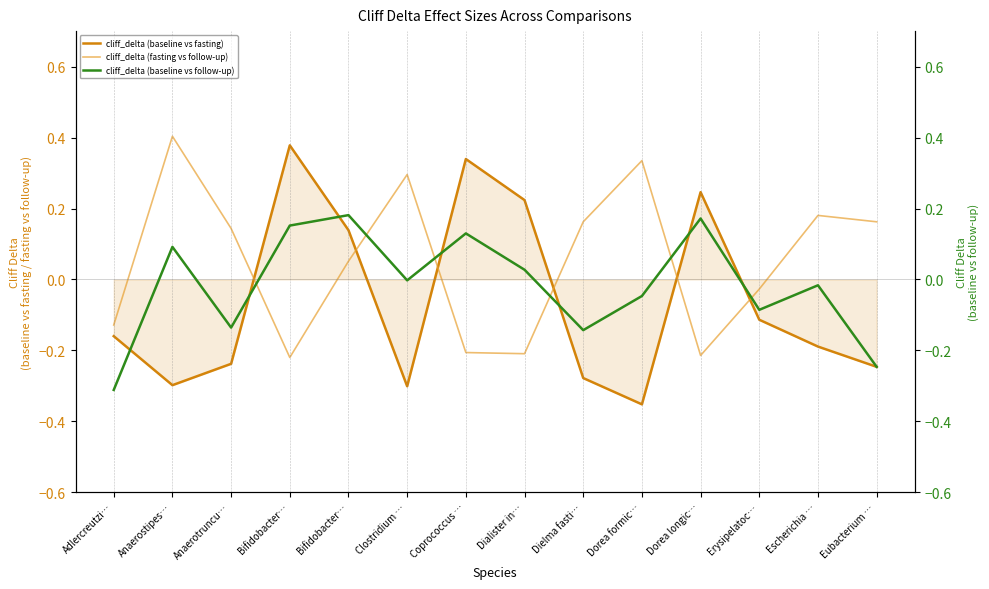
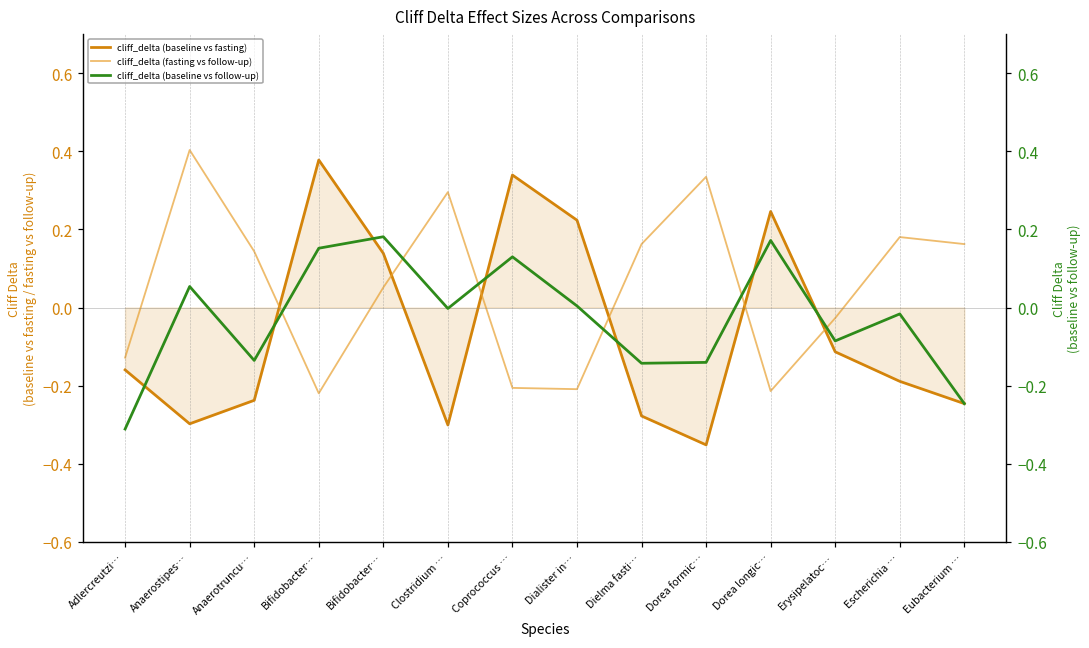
cliff_delta (baseline vs follow-up), Anaerostipes…: 0.09 -> 0.05
cliff_delta (baseline vs follow-up), Dialister in…: 0.03 -> 0.00
cliff_delta (baseline vs follow-up), Dorea formic…: -0.05 -> -0.14
